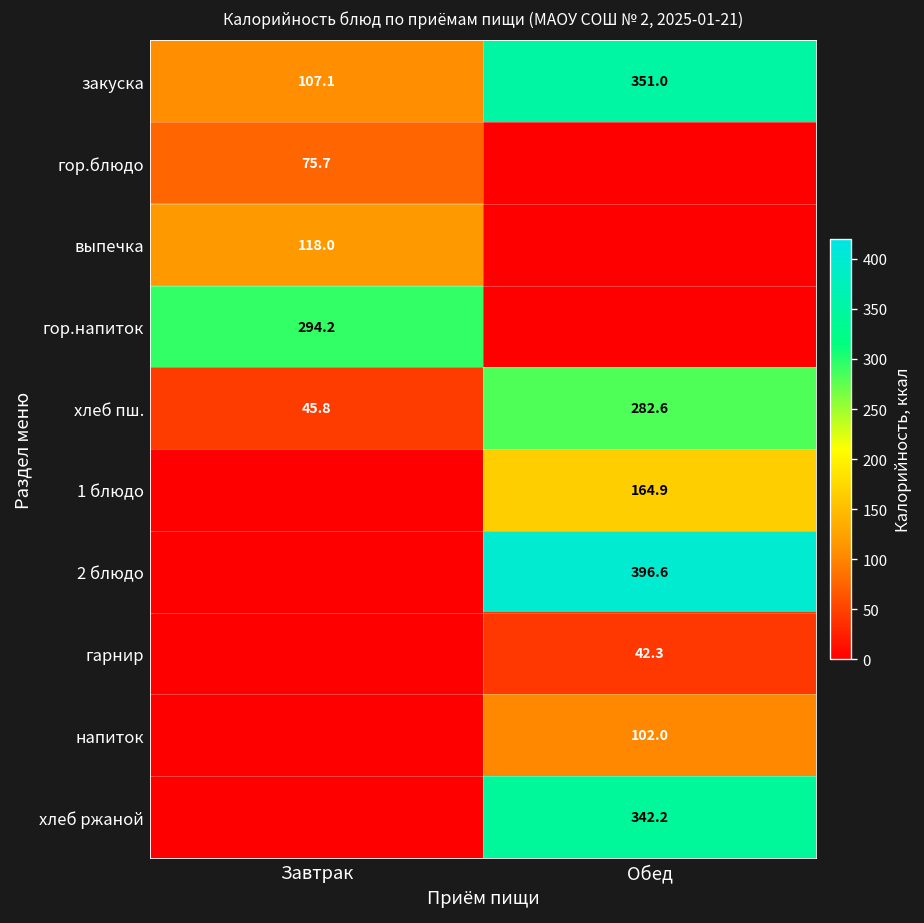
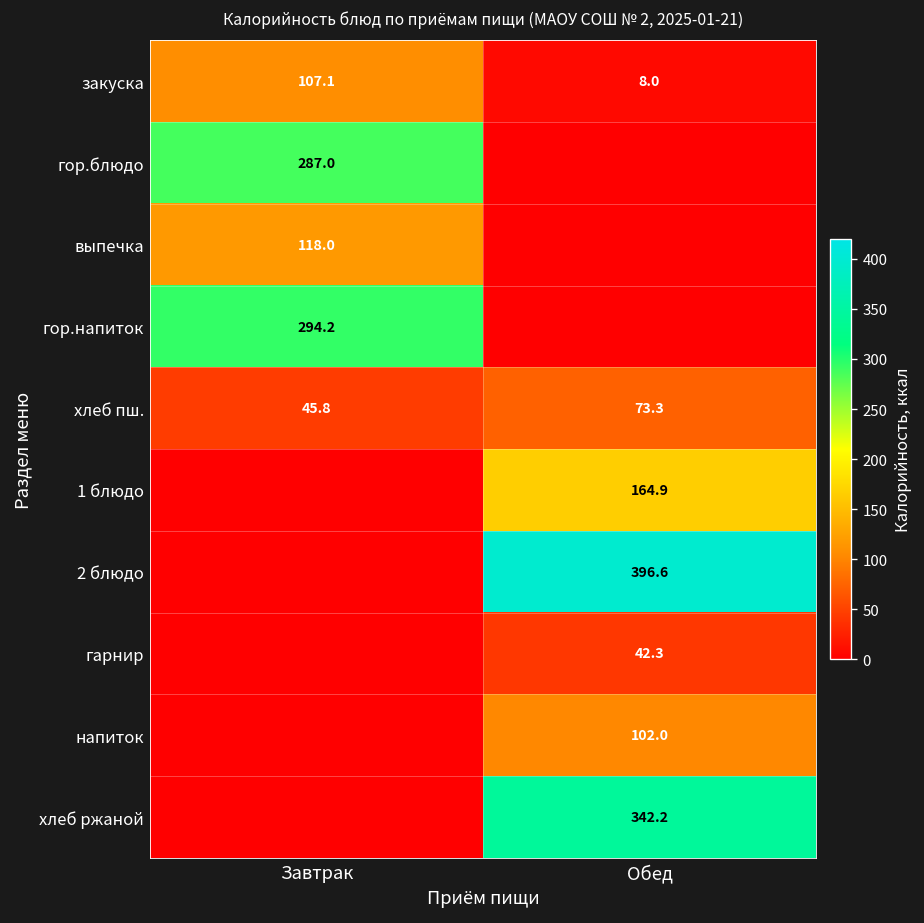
закуска, Обед: 351.0 -> 8.0
гор.блюдо, Завтрак: 75.7 -> 287.0
хлеб пш., Обед: 282.6 -> 73.3
